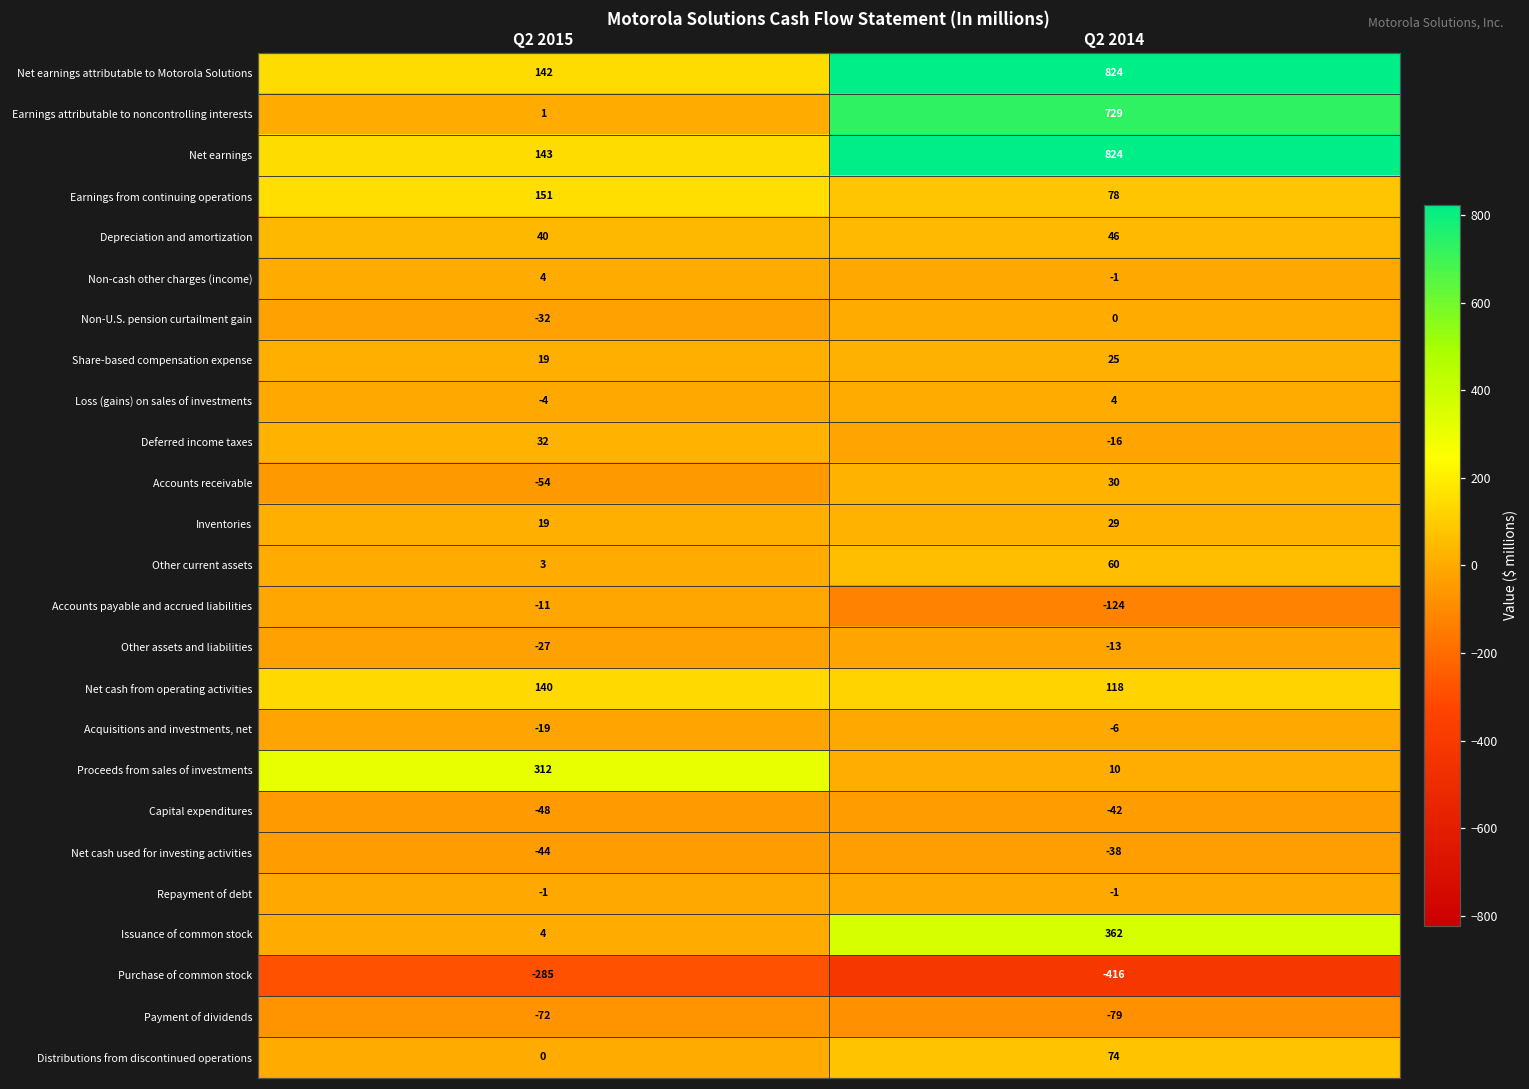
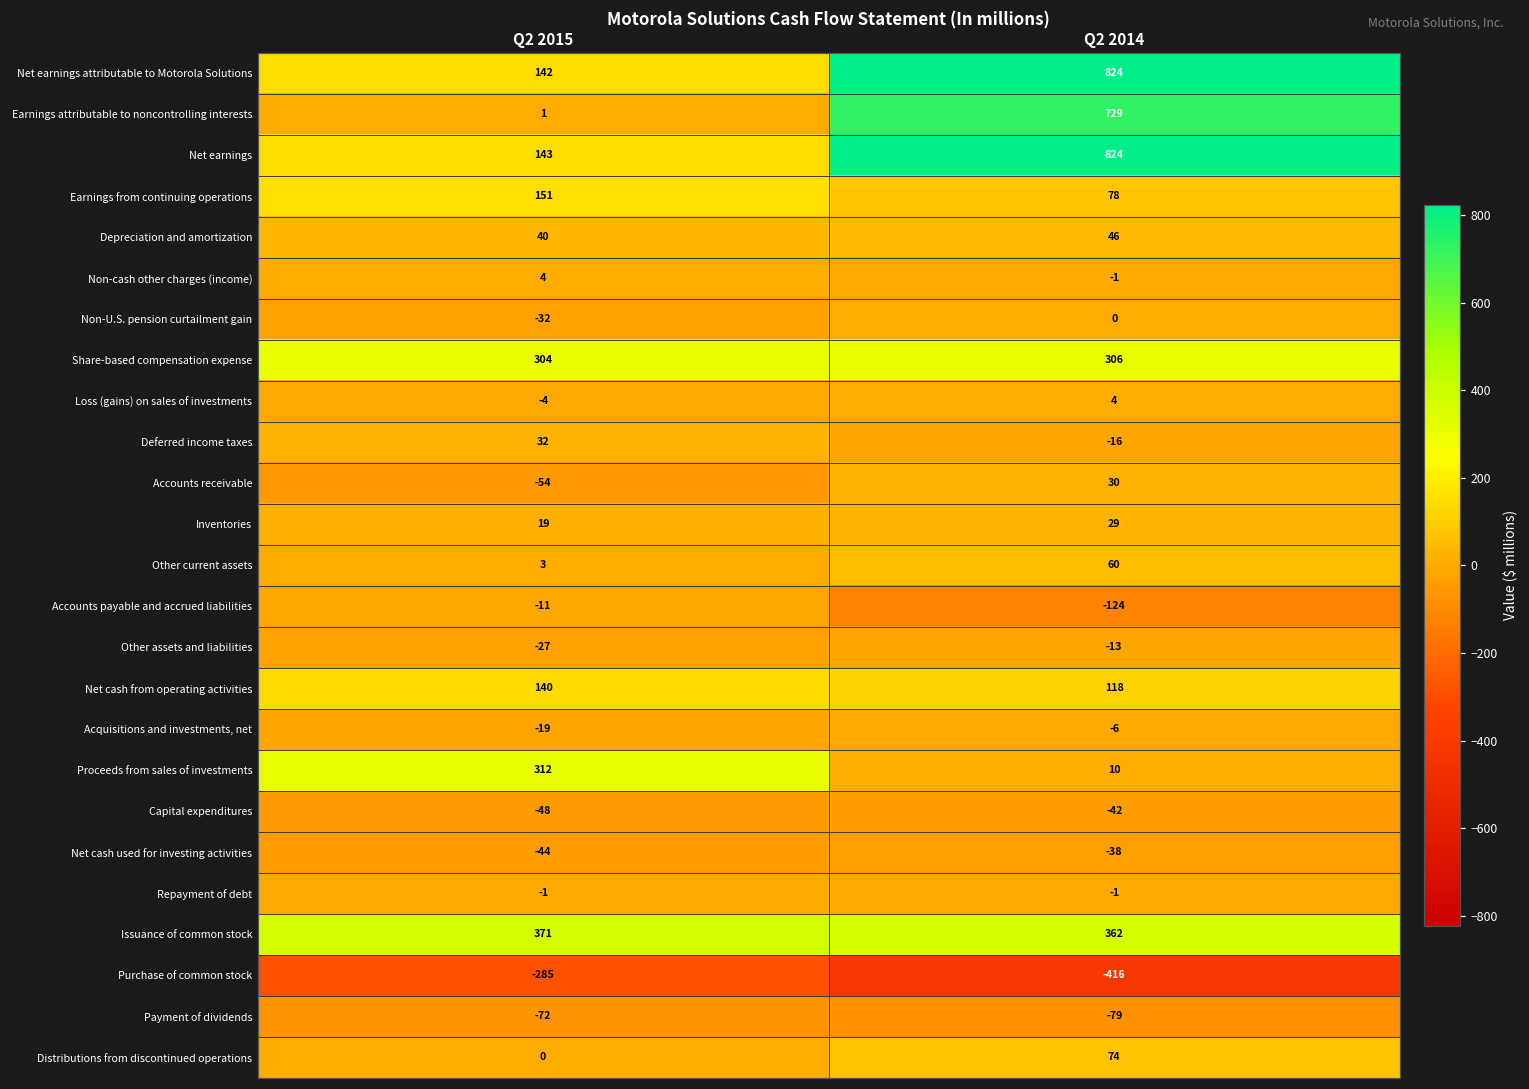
Share-based compensation expense, Q2 2015: 19 -> 304
Share-based compensation expense, Q2 2014: 25 -> 306
Issuance of common stock, Q2 2015: 4 -> 371
